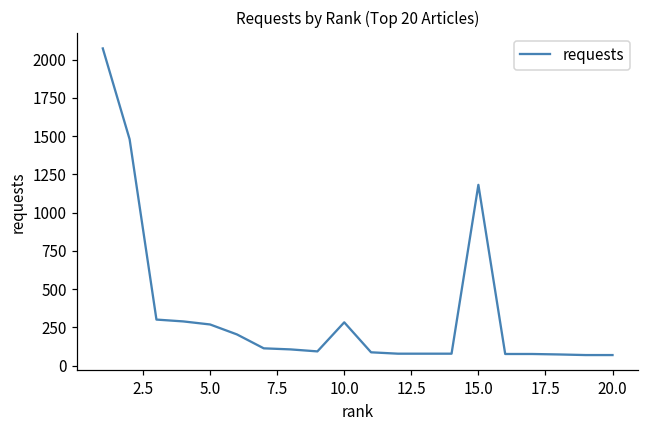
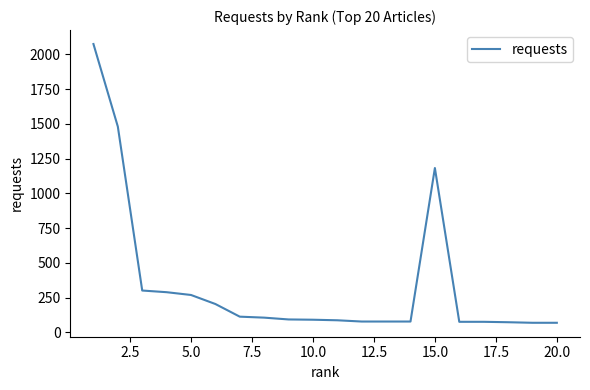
10.0: 280 -> 90
